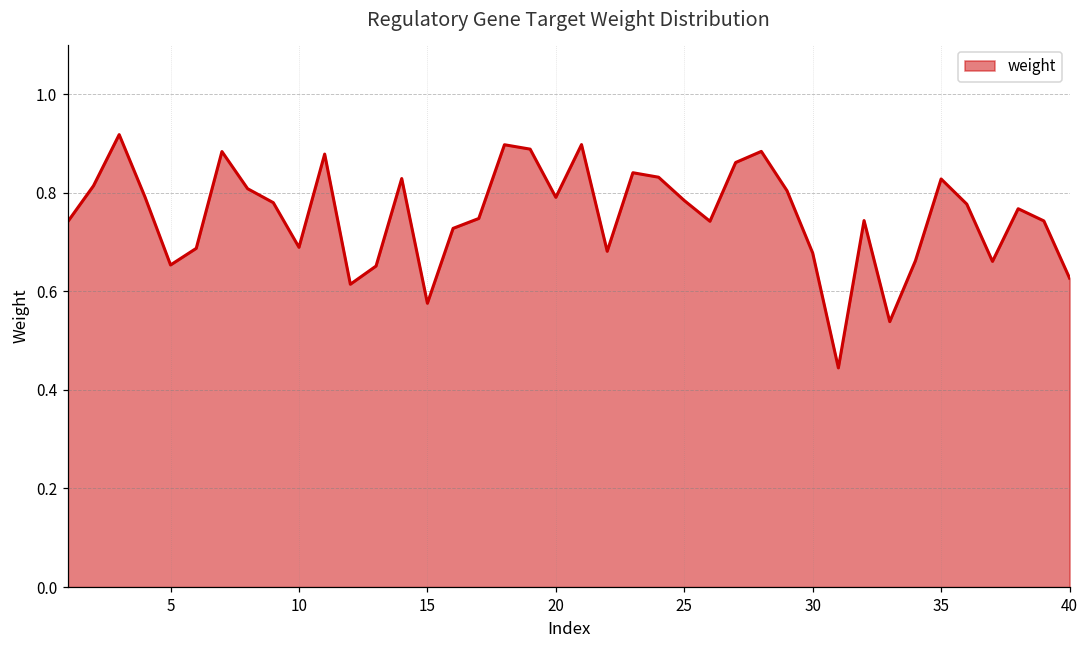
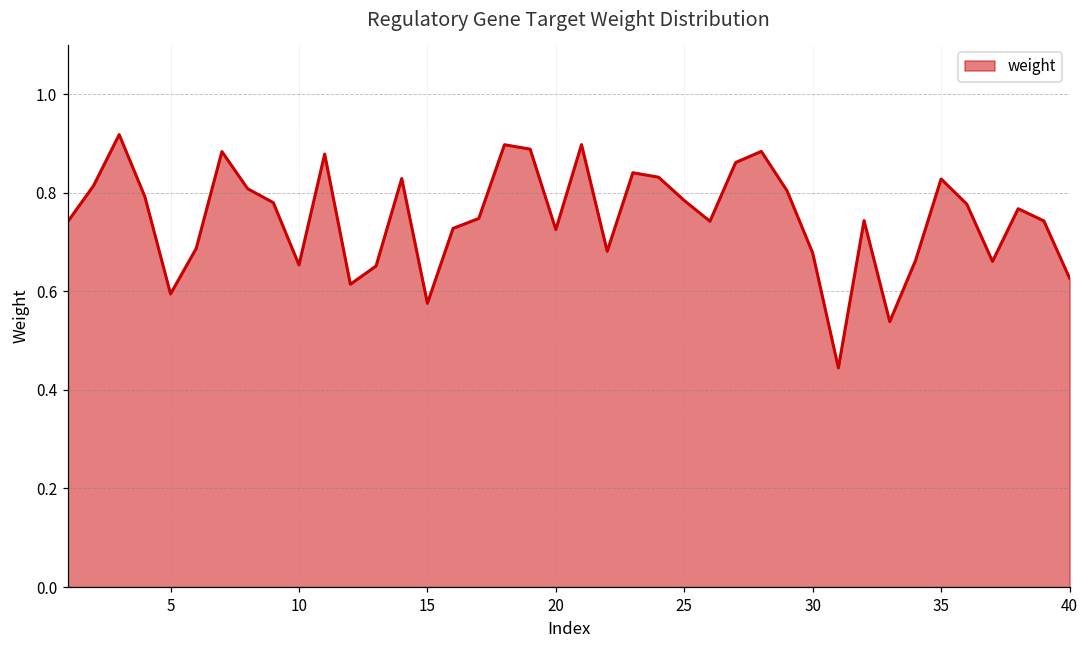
5: 0.65 -> 0.59
10: 0.69 -> 0.65
20: 0.79 -> 0.73
